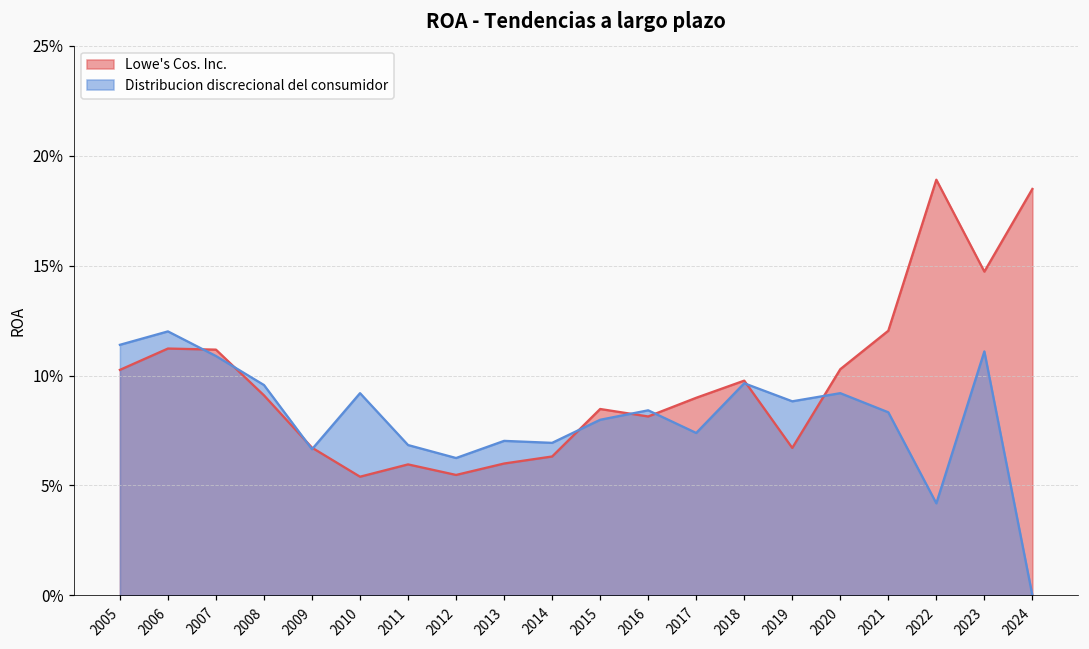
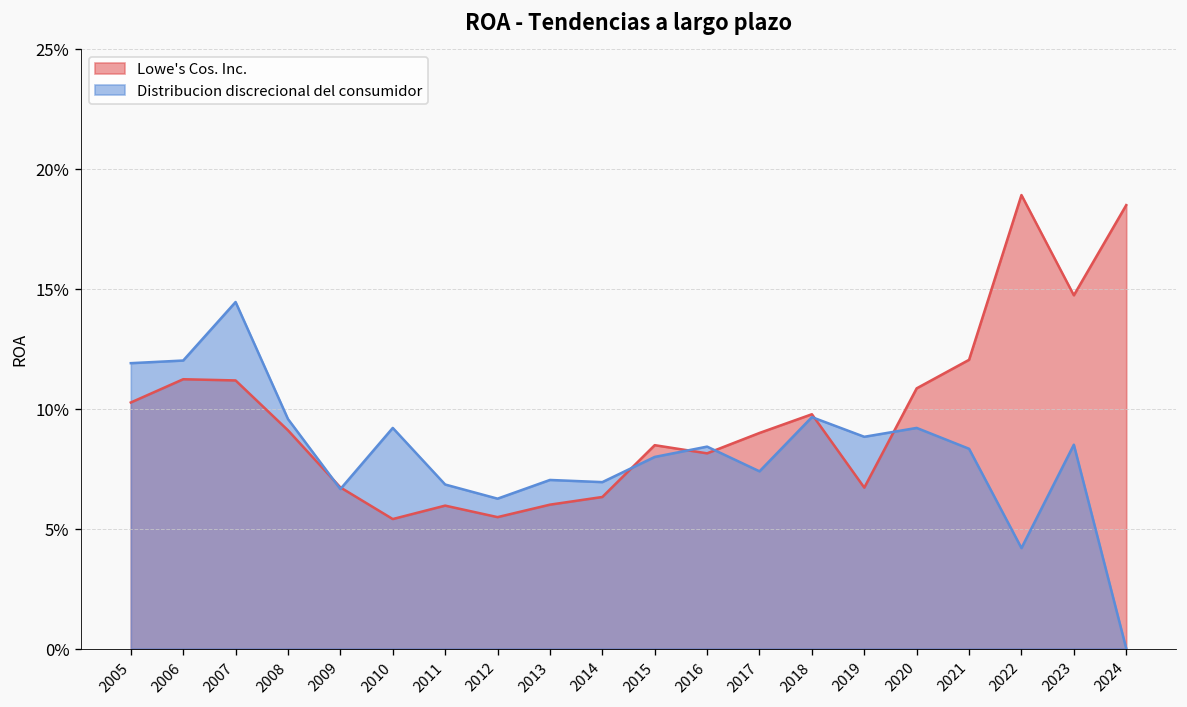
Distribucion discrecional del consumidor, 2005: 11.4% -> 11.9%
Distribucion discrecional del consumidor, 2007: 10.9% -> 14.5%
Lowe's Cos. Inc., 2020: 10.3% -> 10.9%
Distribucion discrecional del consumidor, 2023: 11.1% -> 8.5%
